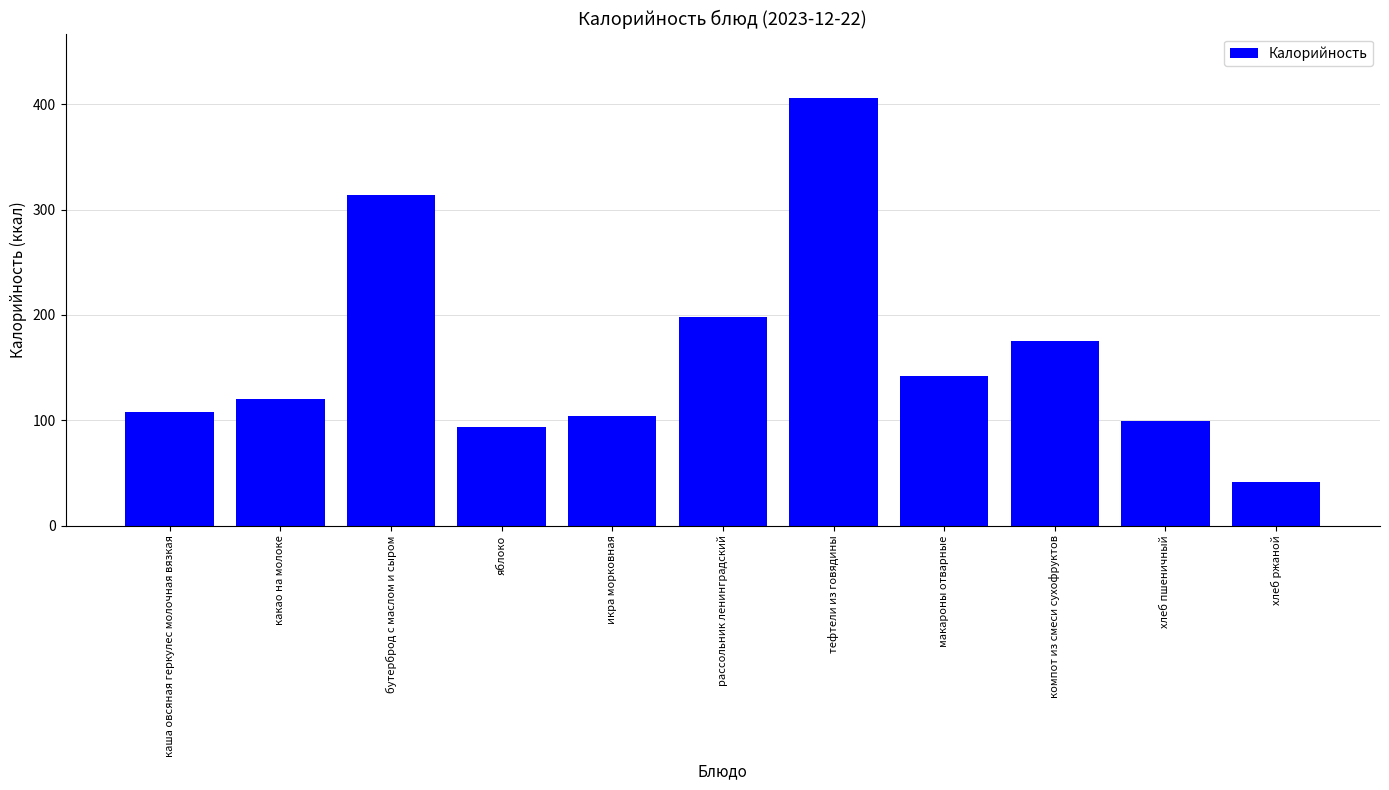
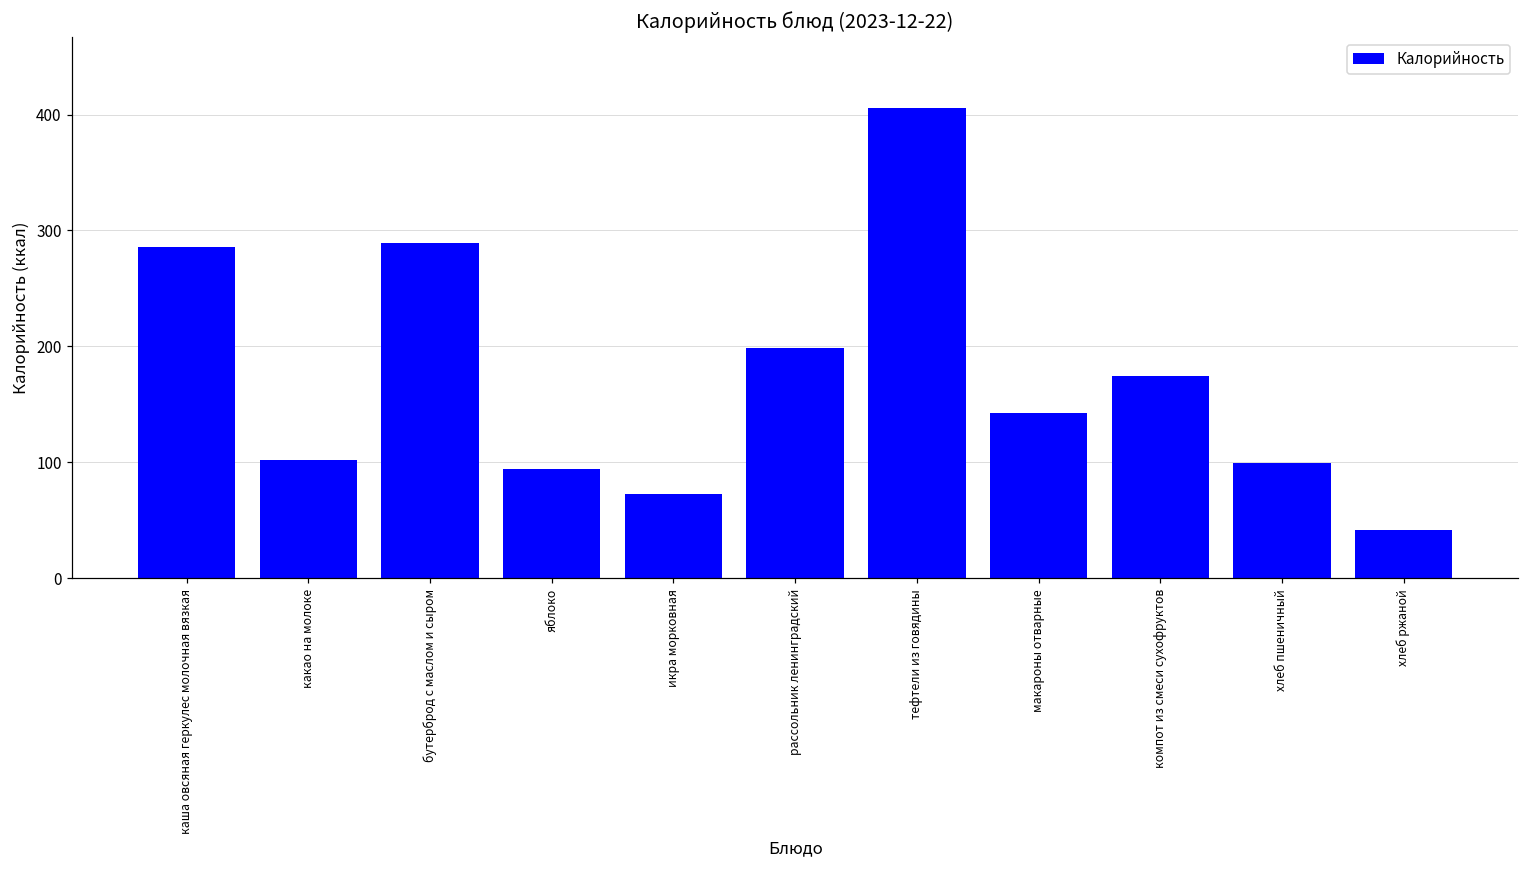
каша овсяная геркулес молочная вязкая: 108 -> 285
какао на молоке: 120 -> 102
бутерброд с маслом и сыром: 314 -> 289
икра морковная: 104 -> 73
